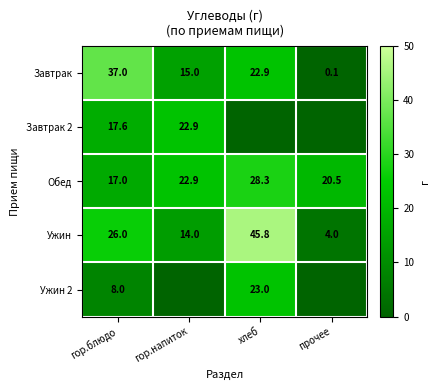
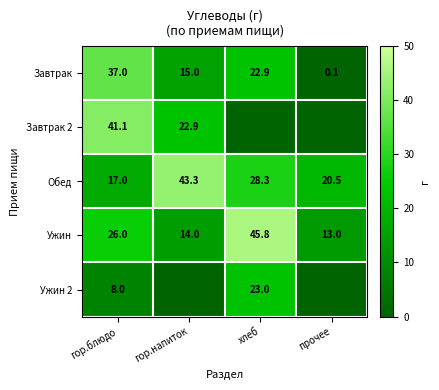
Завтрак 2, гор.блюдо: 17.6 -> 41.1
Обед, гор.напиток: 22.9 -> 43.3
Ужин, прочее: 4.0 -> 13.0
